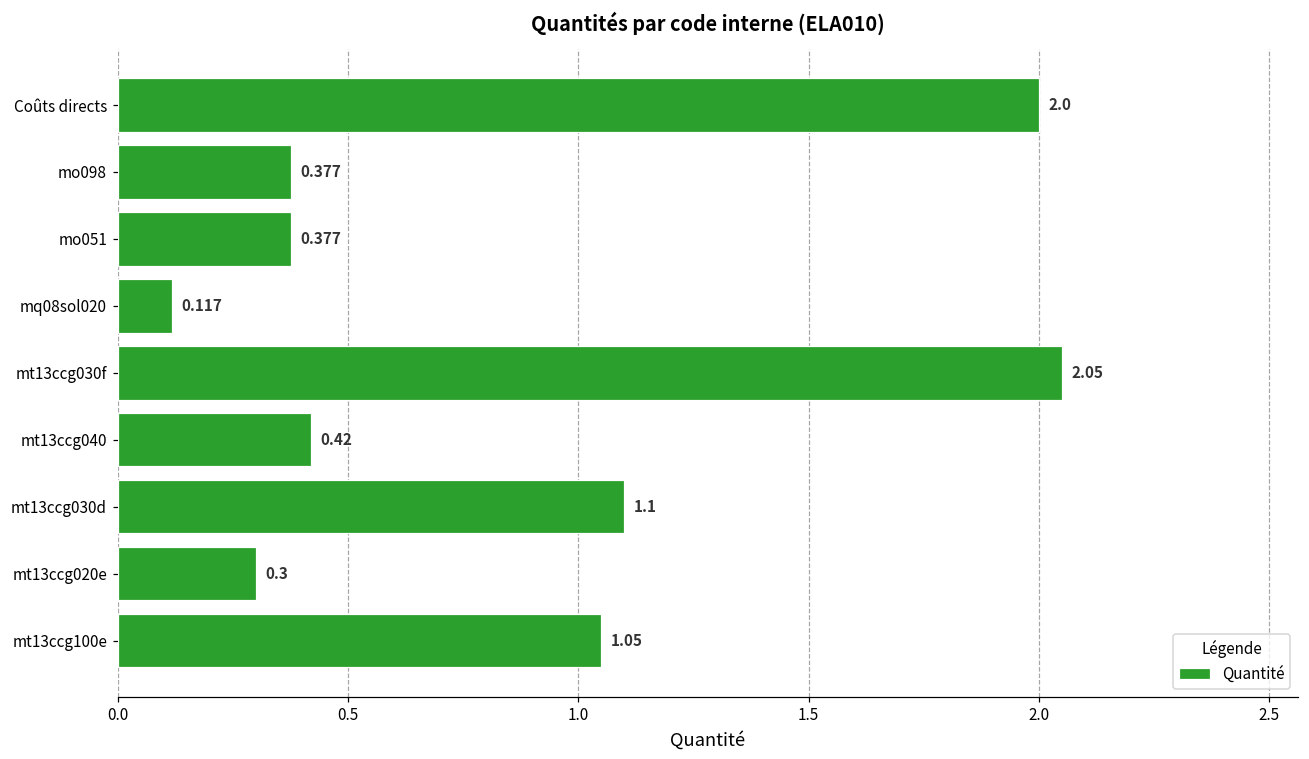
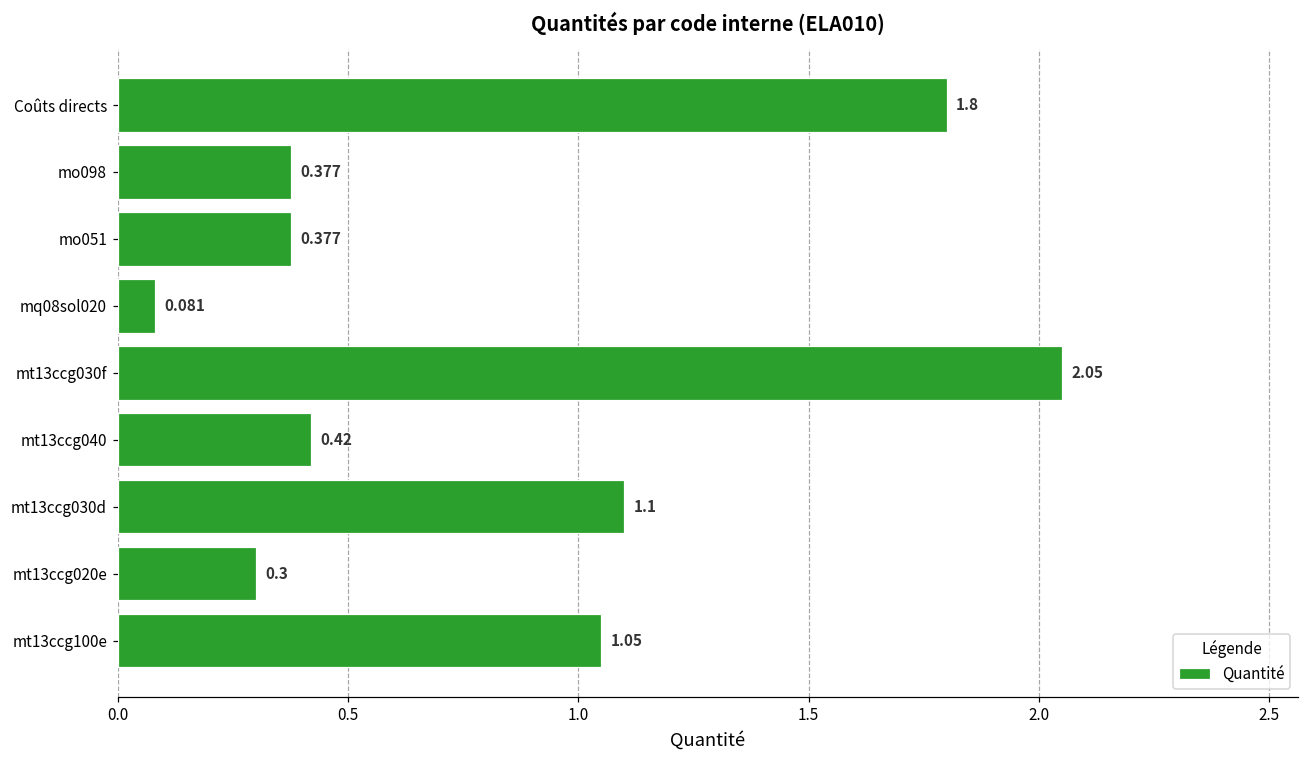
Coûts directs: 2.0 -> 1.8
mq08sol020: 0.117 -> 0.081
